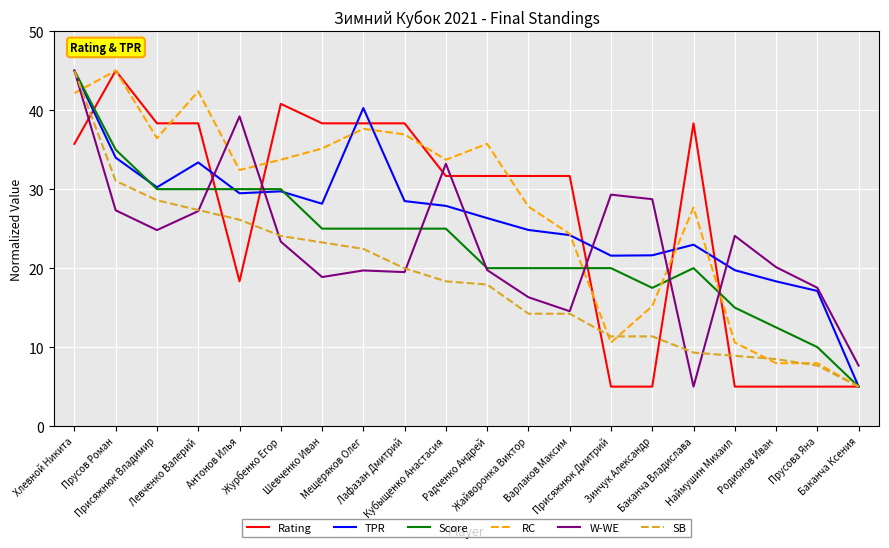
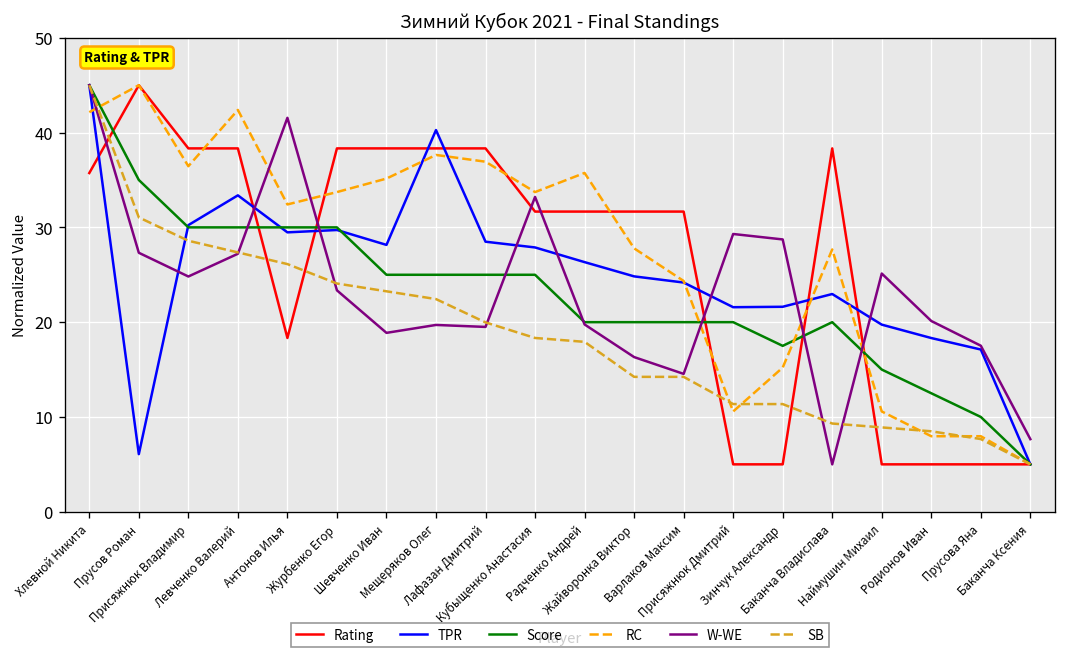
TPR, Прусов Роман: 34 -> 6
W-WE, Антонов Илья: 39 -> 42
Rating, Журбенко Егор: 41 -> 38
W-WE, Наймушин Михаил: 24 -> 25
